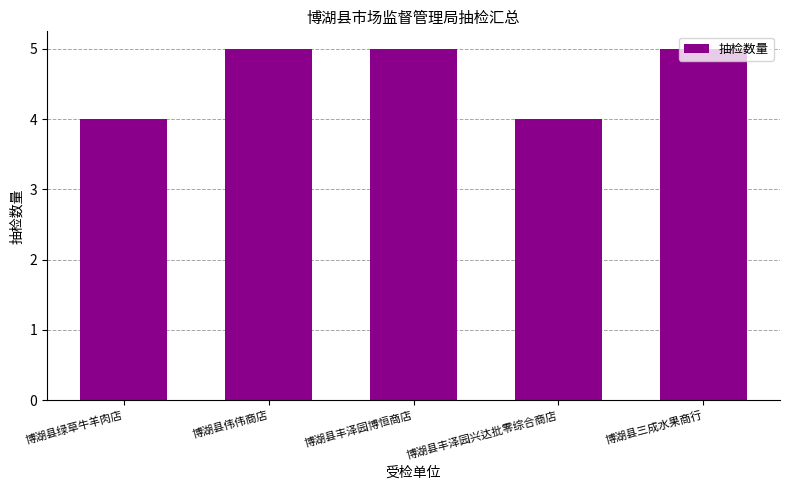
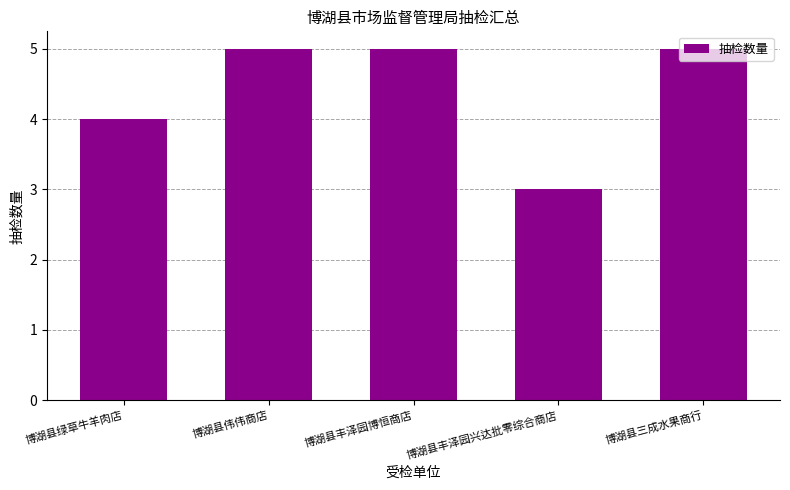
博湖县丰泽园兴达批零综合商店: 4 -> 3
